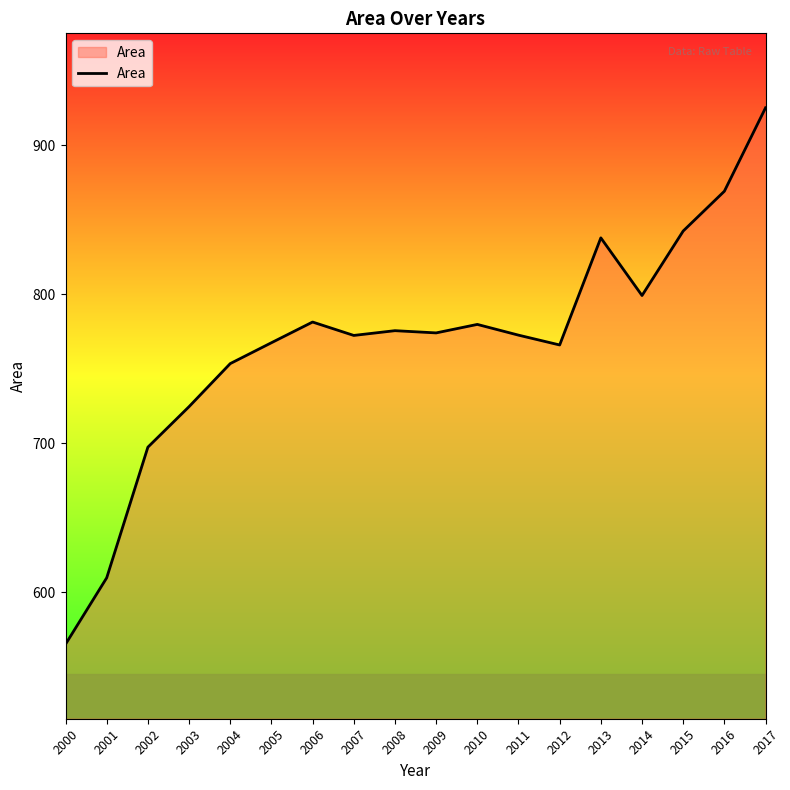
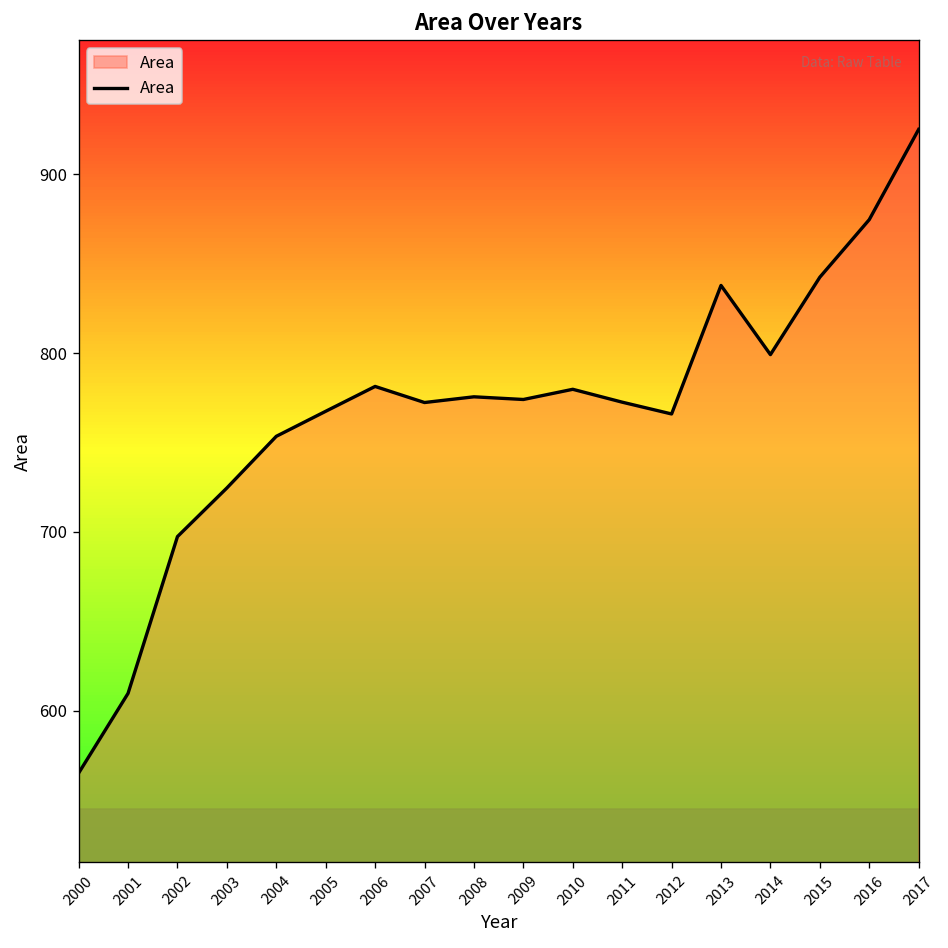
2016: 869 -> 875
